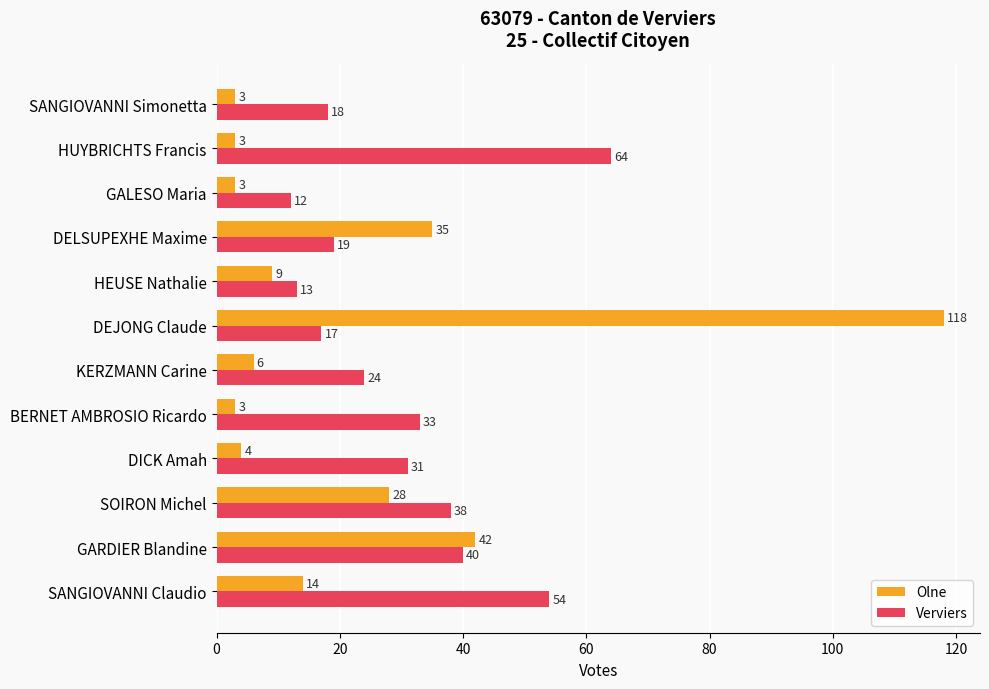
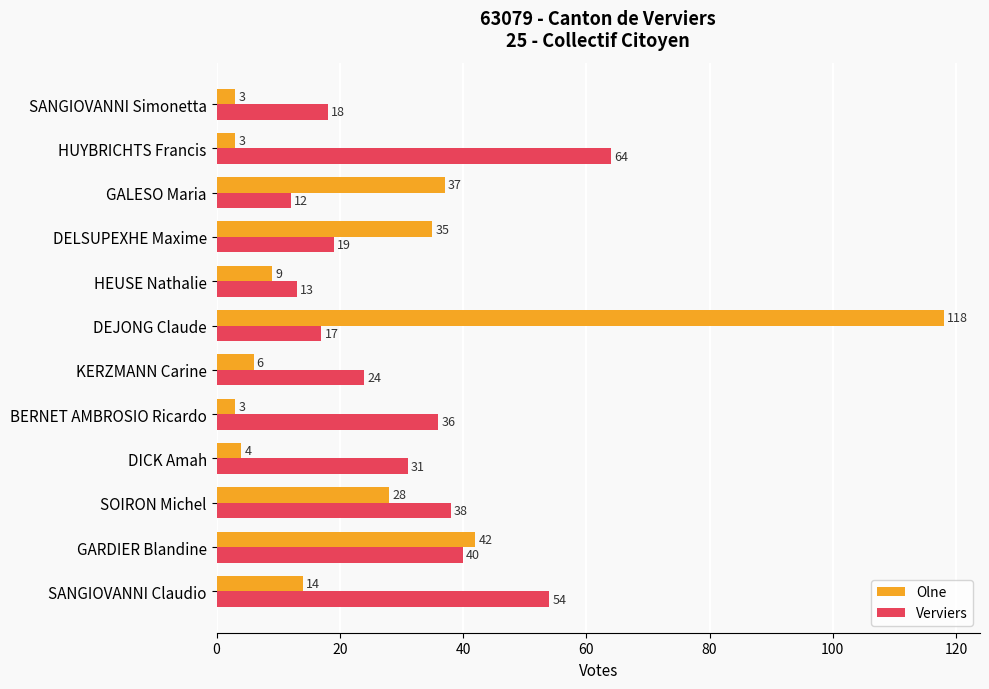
Olne, GALESO Maria: 3 -> 37
Verviers, BERNET AMBROSIO Ricardo: 33 -> 36
